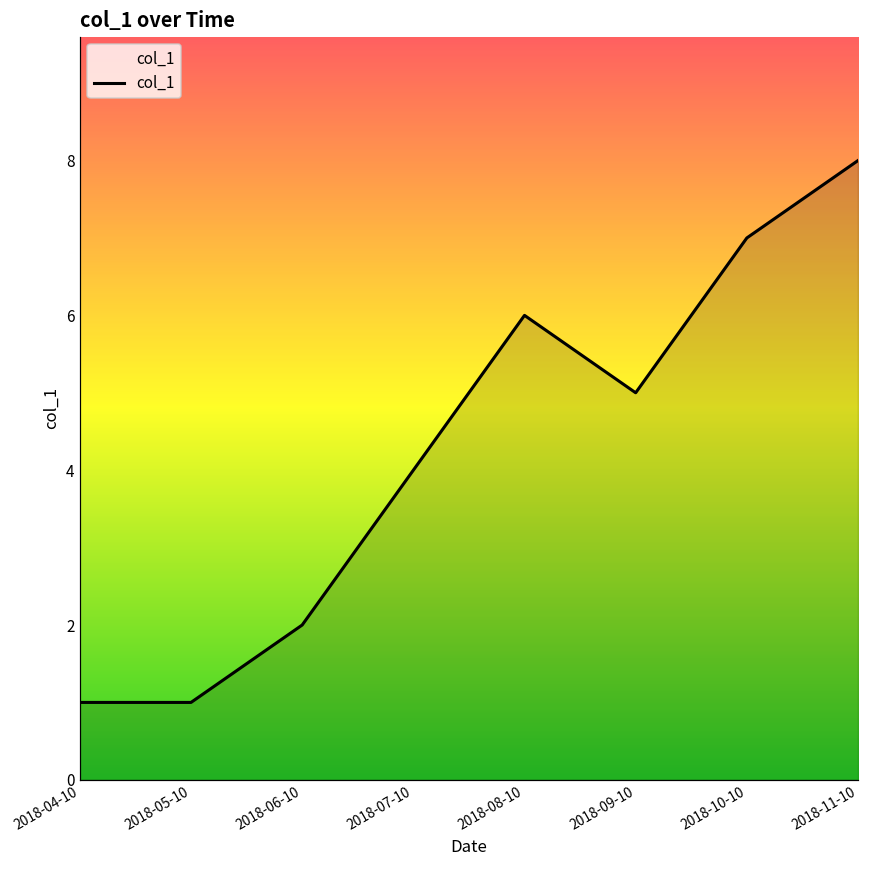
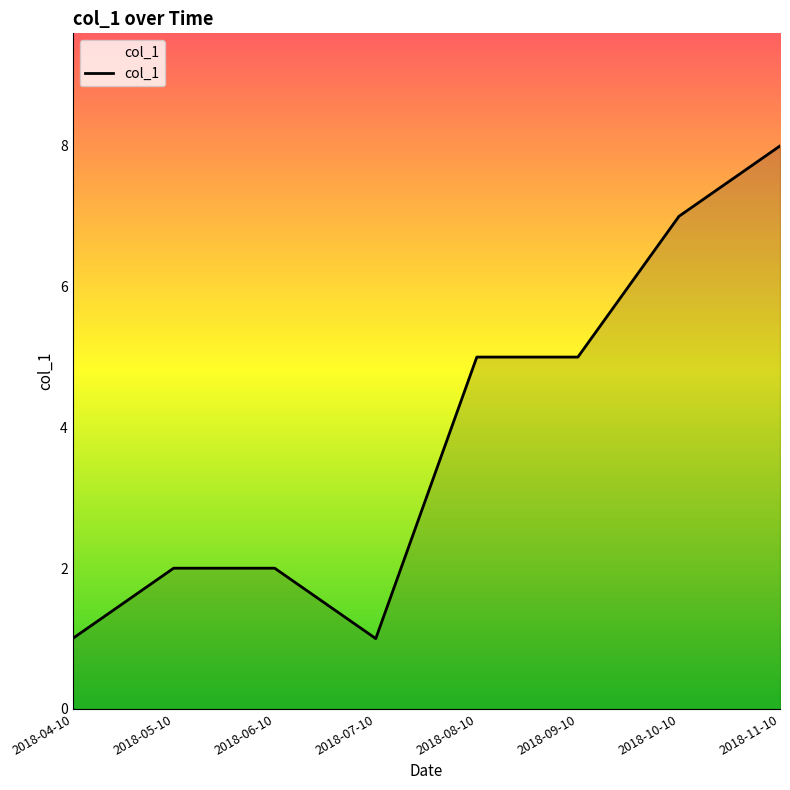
2018-05-10: 1 -> 2
2018-07-10: 4 -> 1
2018-08-10: 6 -> 5
